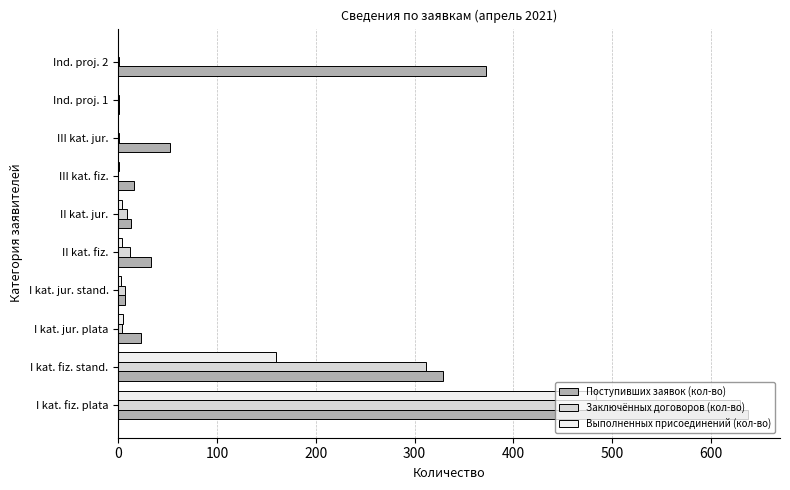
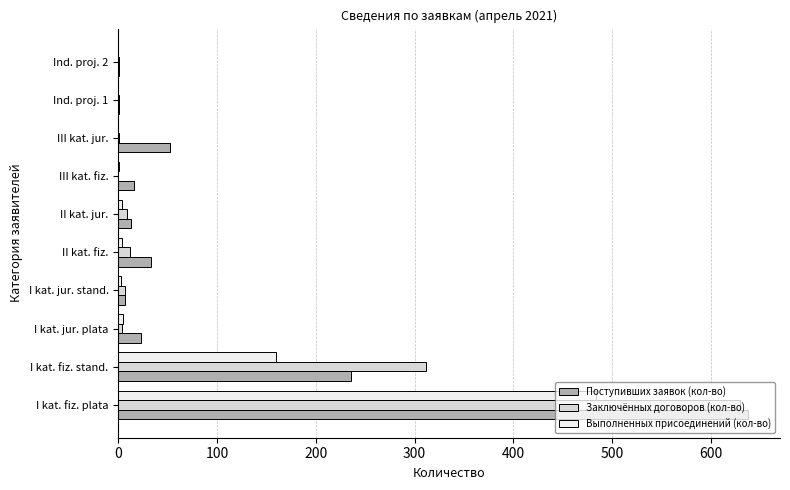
Поступивших заявок (кол-во), Ind. proj. 2: 370 -> 0
Поступивших заявок (кол-во), I kat. fiz. stand.: 330 -> 240
